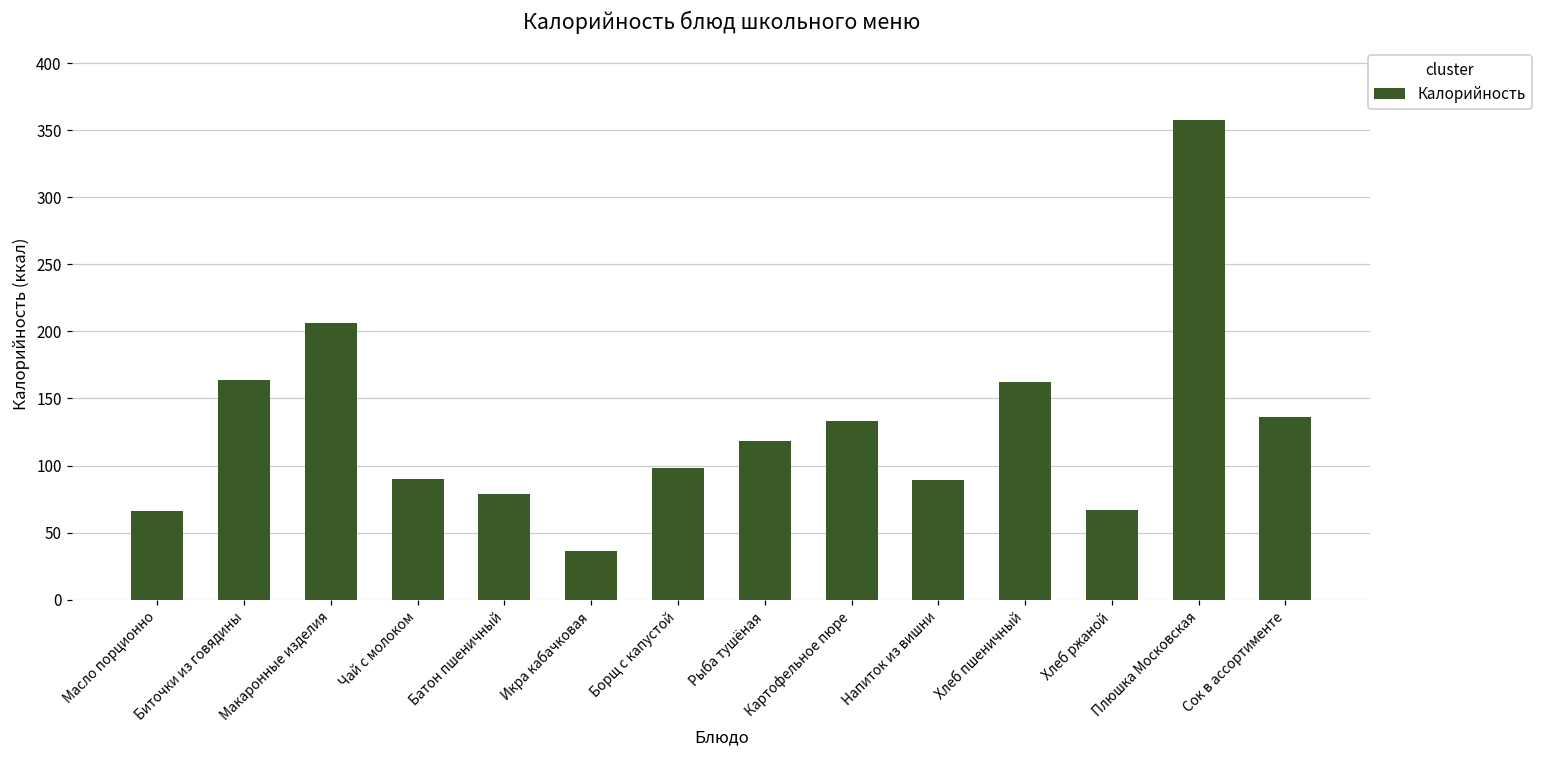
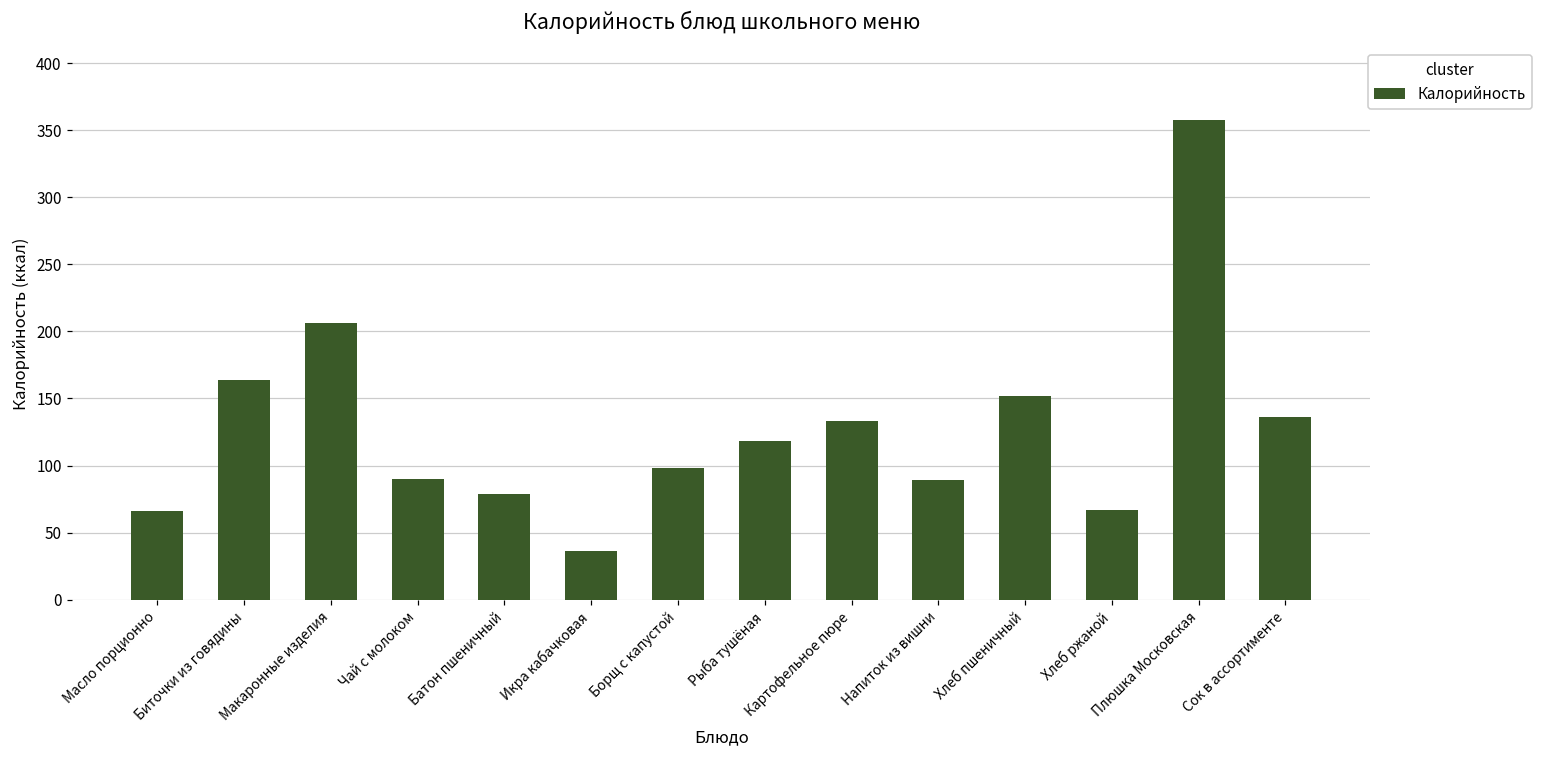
Хлеб пшеничный: 162 -> 152
